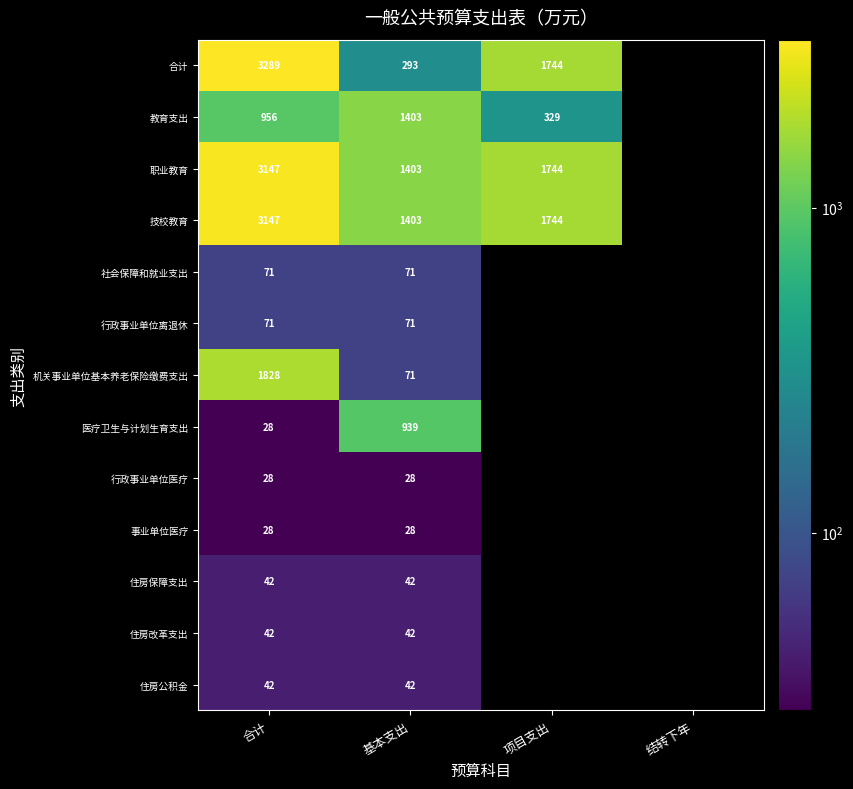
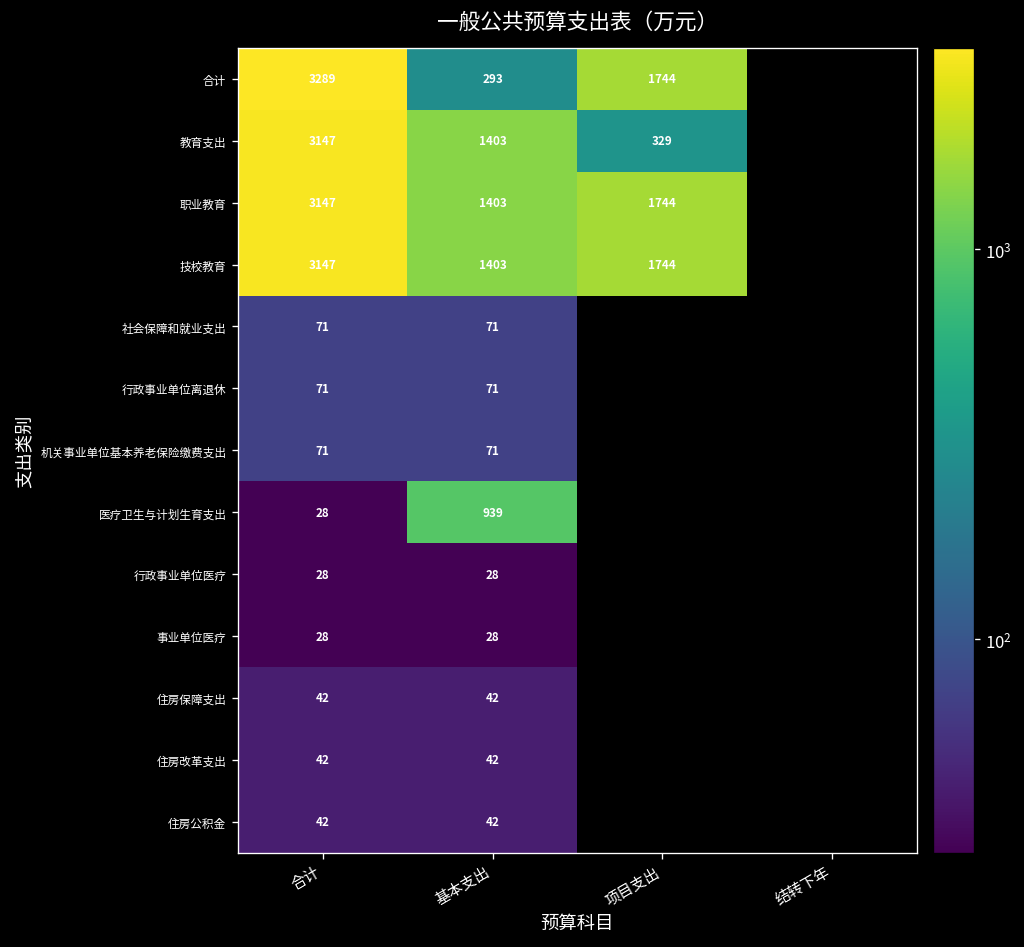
教育支出, 合计: 956 -> 3147
机关事业单位基本养老保险缴费支出, 合计: 1828 -> 71
